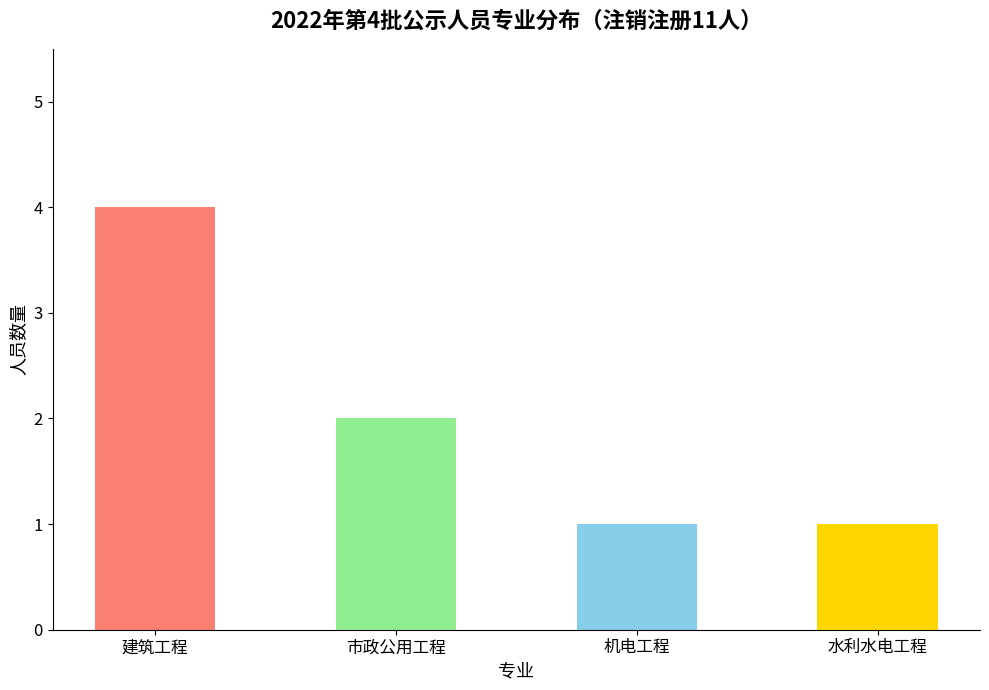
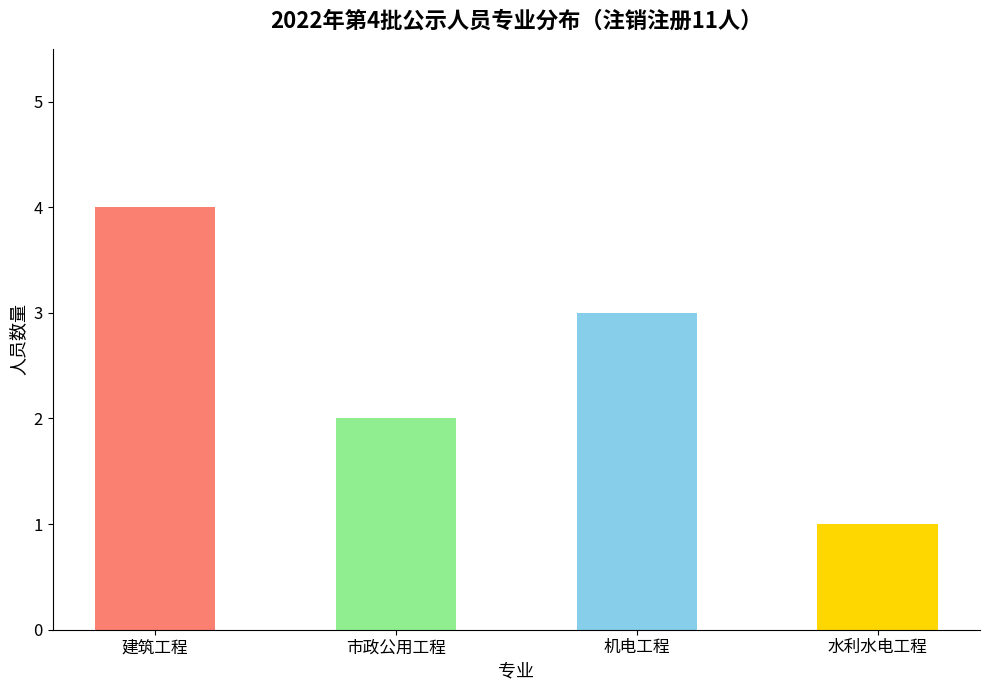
机电工程: 1 -> 3
